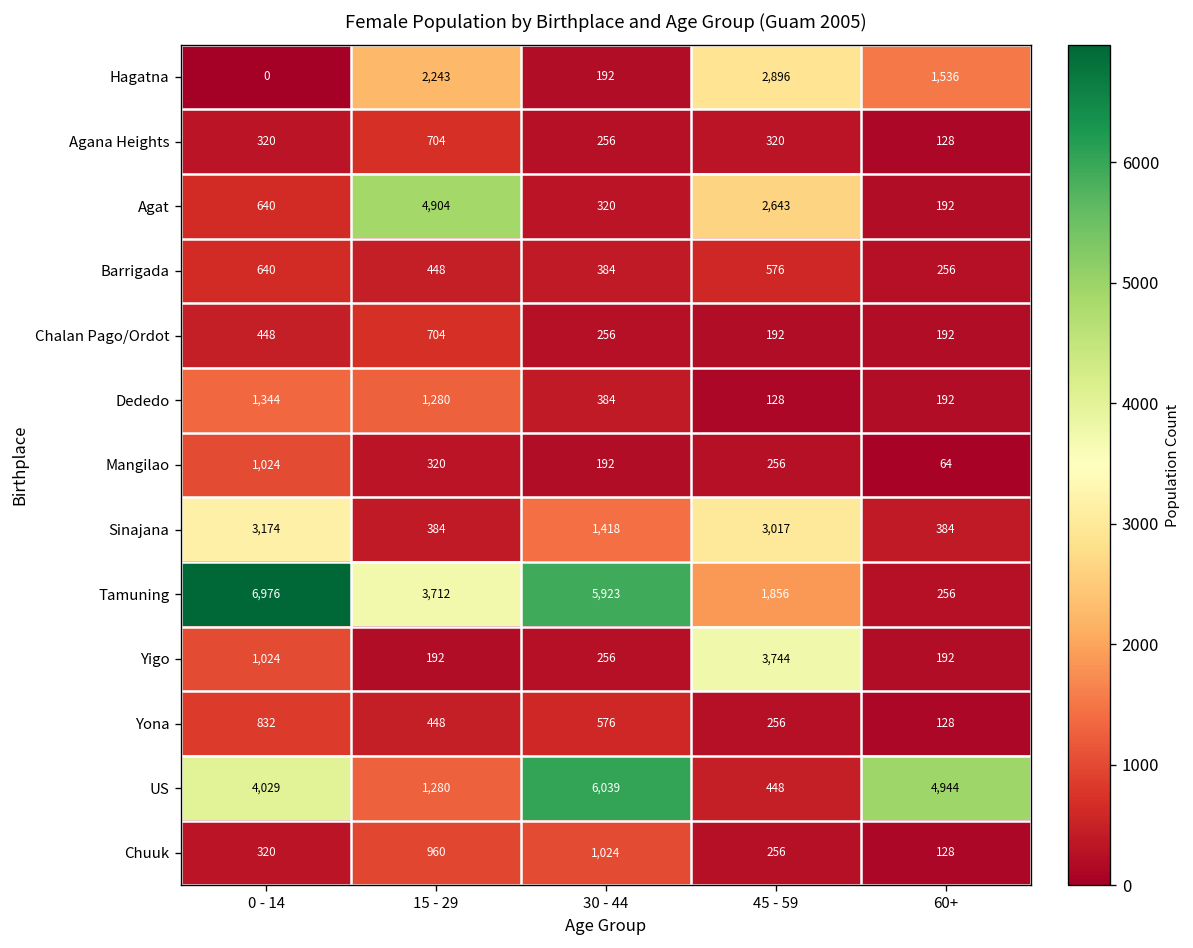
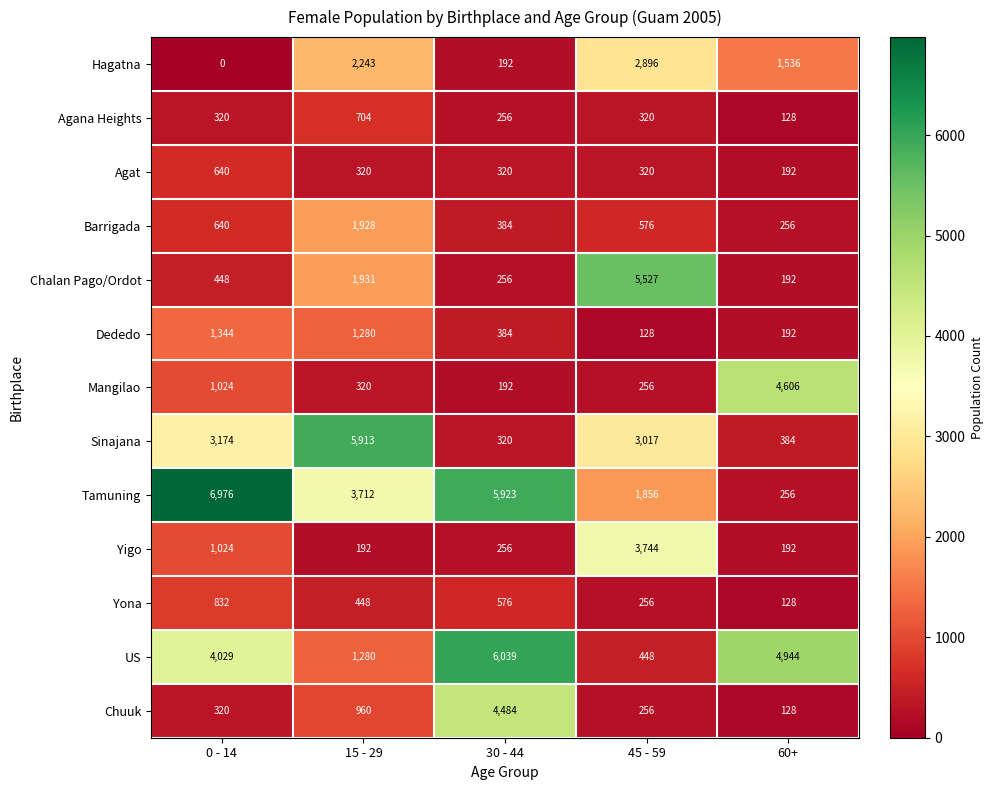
Agat, 15 - 29: 4,904 -> 320
Agat, 45 - 59: 2,643 -> 320
Barrigada, 15 - 29: 448 -> 1,928
Chalan Pago/Ordot, 15 - 29: 704 -> 1,931
Chalan Pago/Ordot, 45 - 59: 192 -> 5,527
Mangilao, 60+: 64 -> 4,606
Sinajana, 15 - 29: 384 -> 5,913
Sinajana, 30 - 44: 1,418 -> 320
Chuuk, 30 - 44: 1,024 -> 4,484
